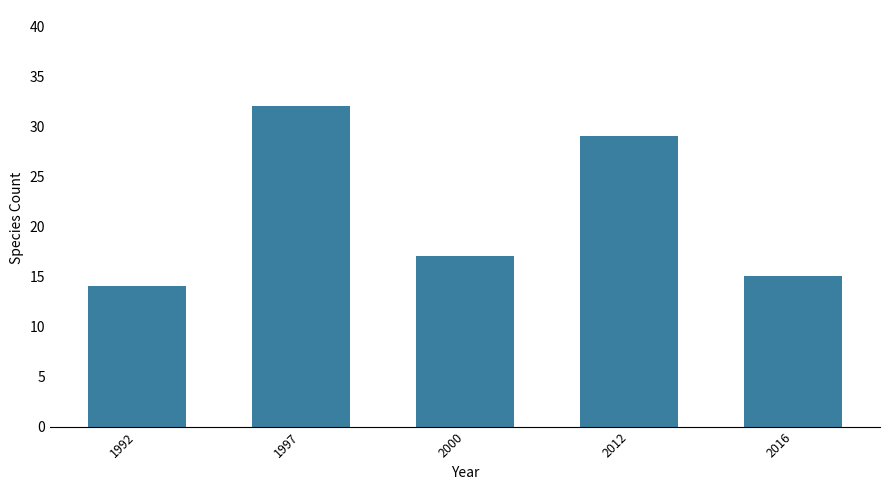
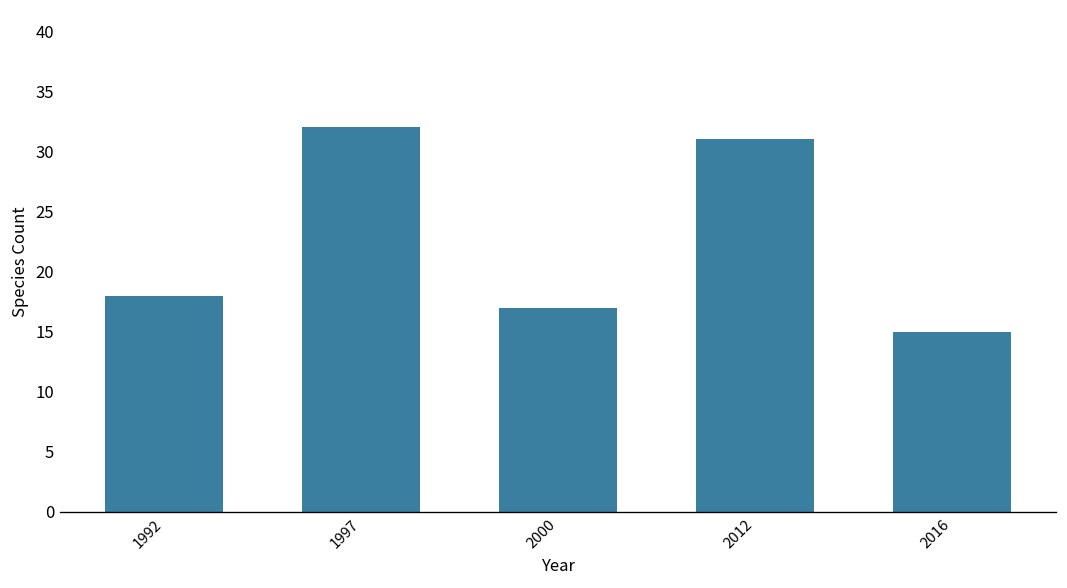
1992: 14 -> 18
2012: 29 -> 31
